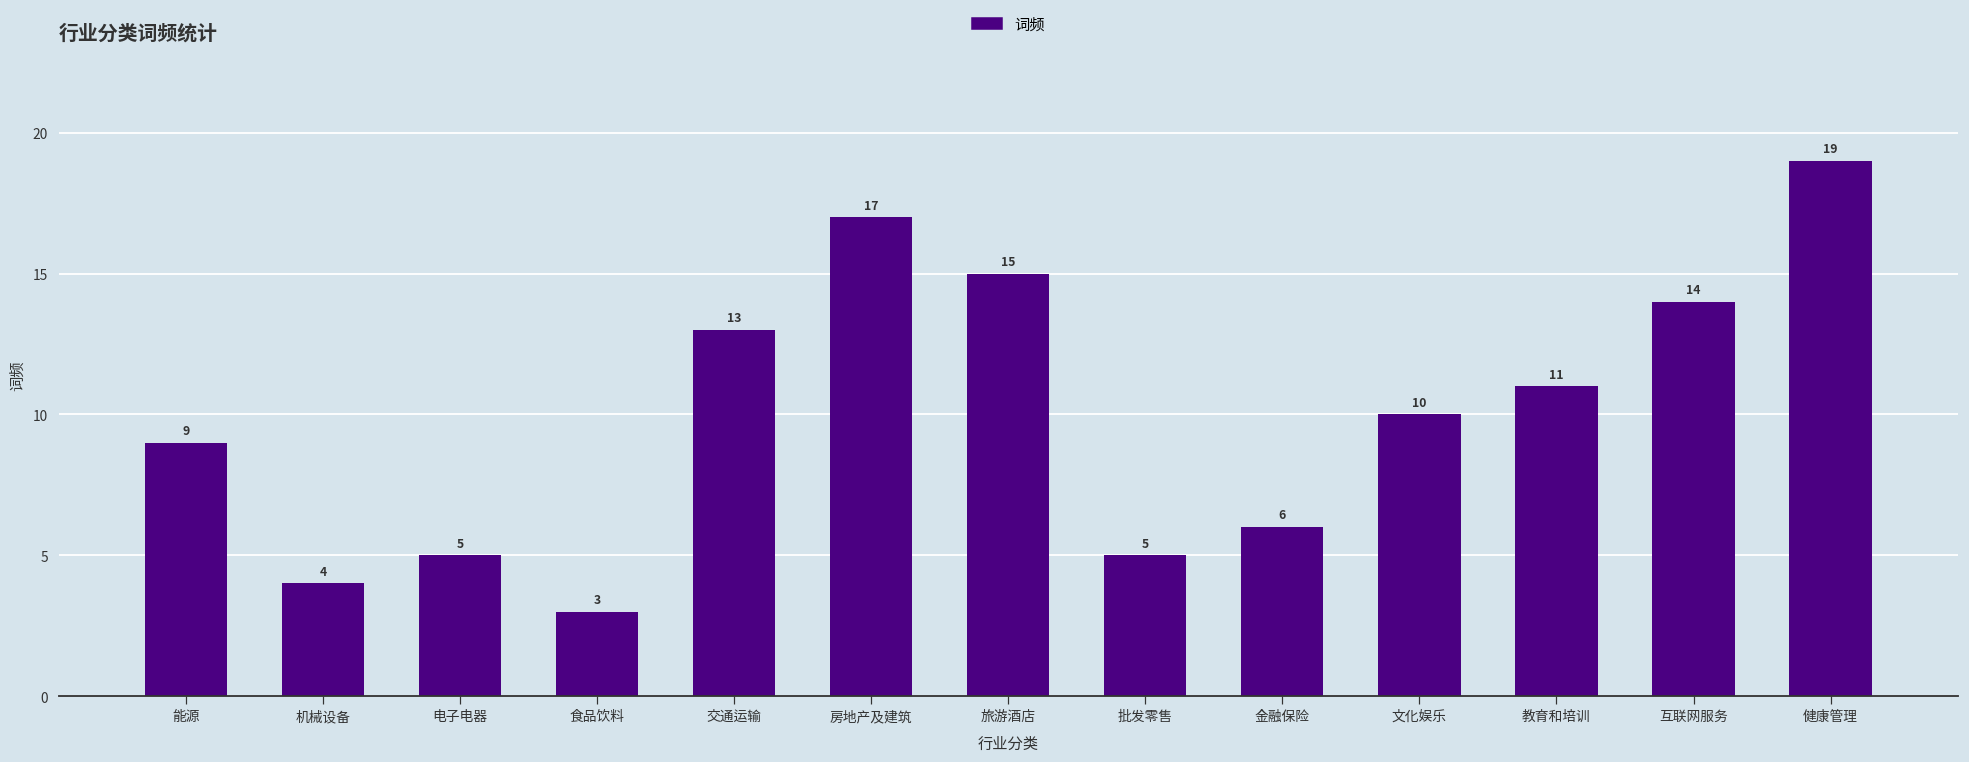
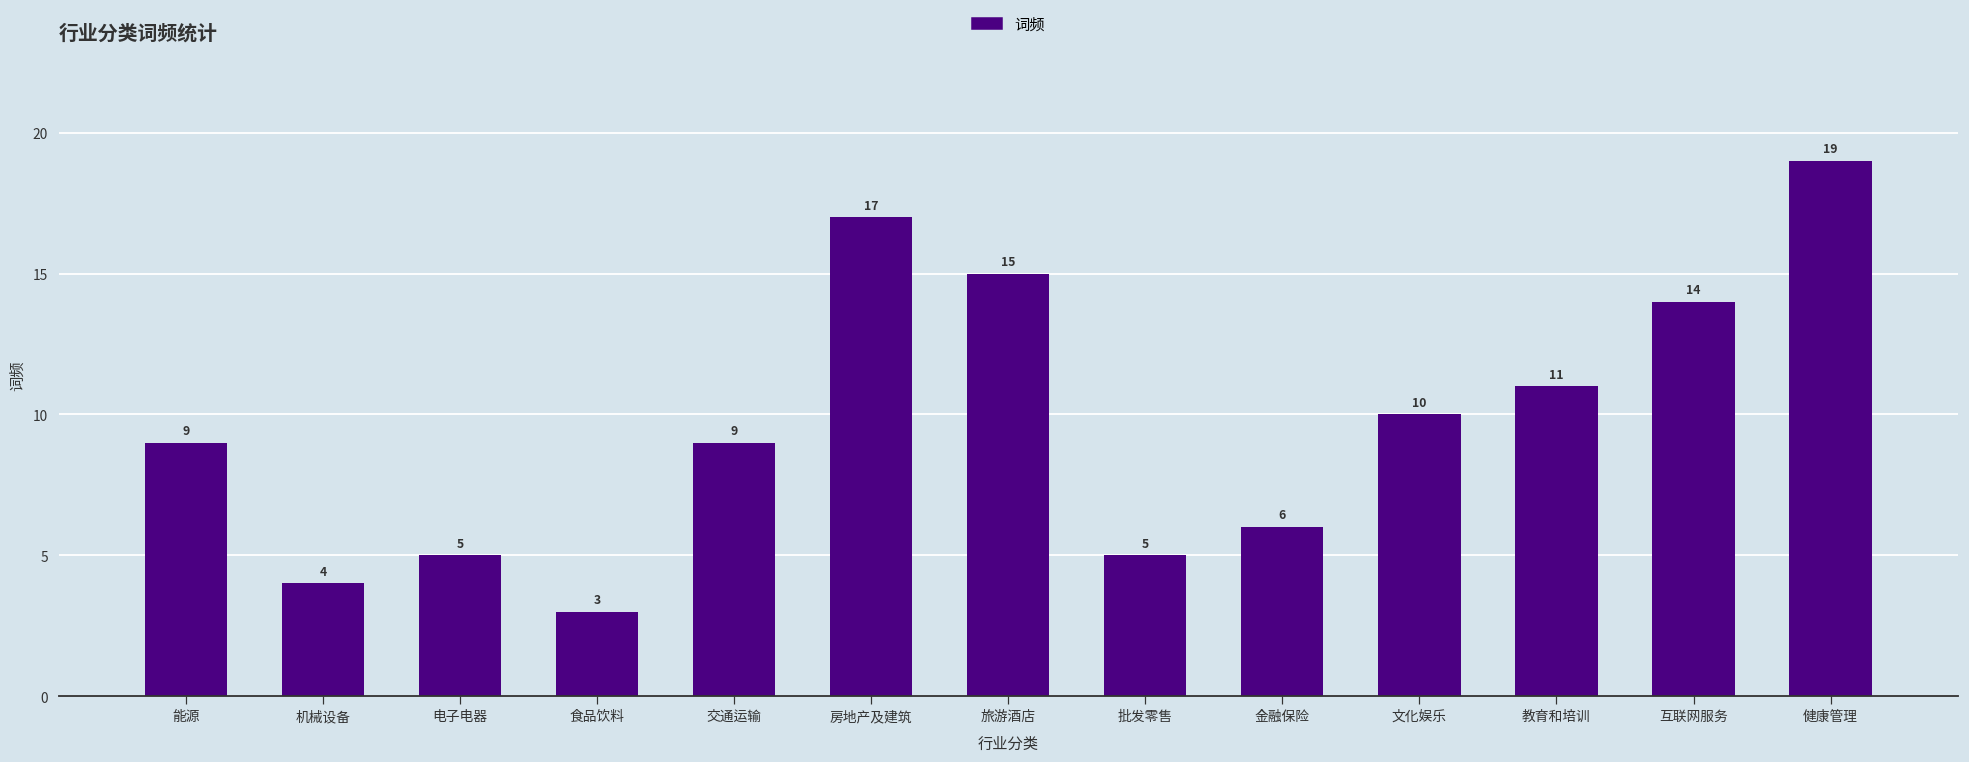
交通运输: 13 -> 9
